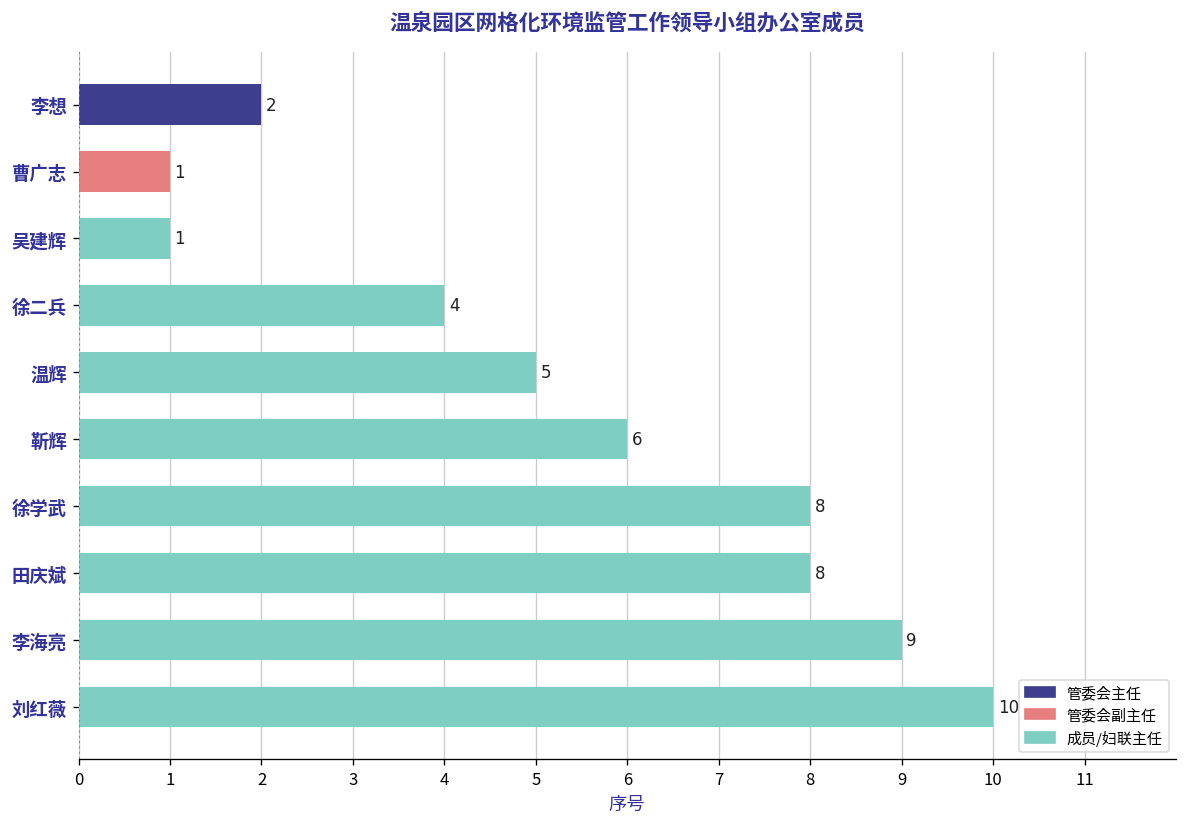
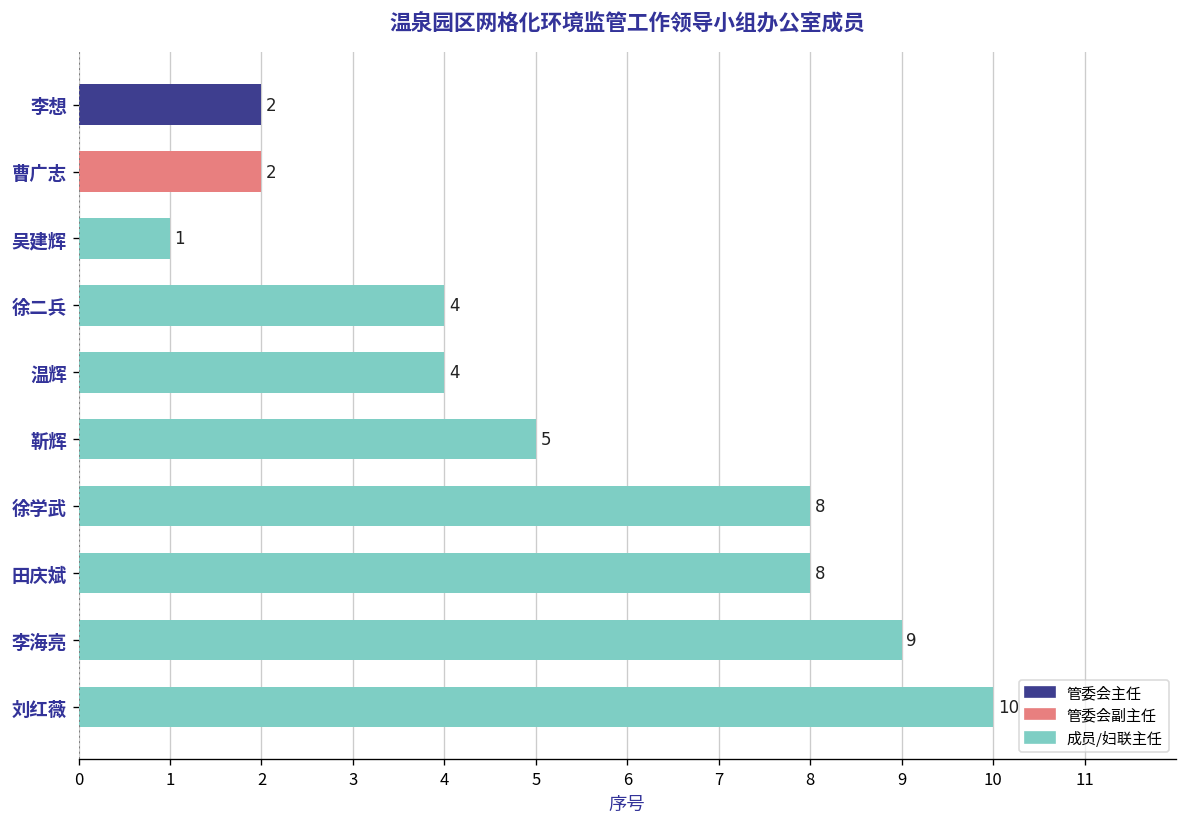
曹广志: 1 -> 2
温辉: 5 -> 4
靳辉: 6 -> 5
